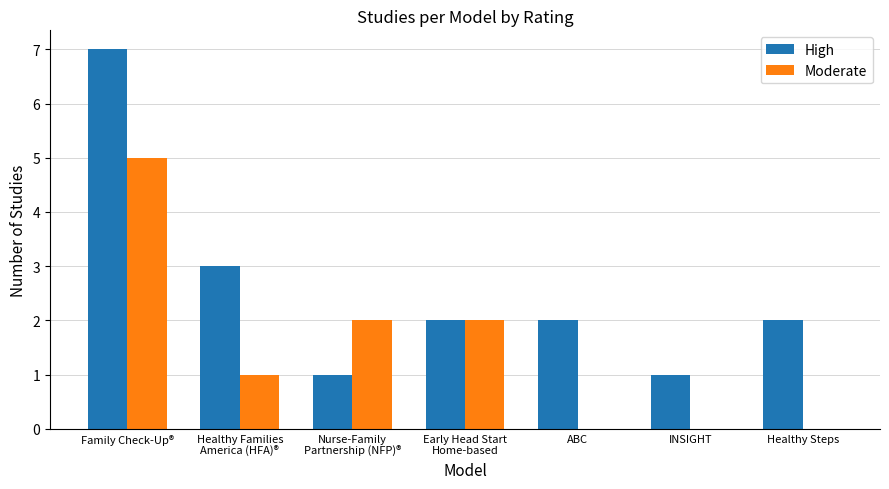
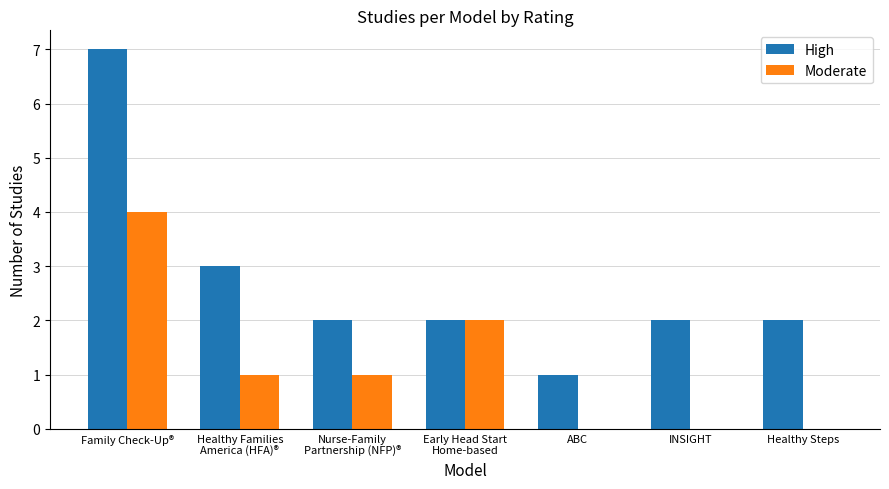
Moderate, Family Check-Up®: 5 -> 4
High, Nurse-Family Partnership (NFP)®: 1 -> 2
Moderate, Nurse-Family Partnership (NFP)®: 2 -> 1
High, ABC: 2 -> 1
High, INSIGHT: 1 -> 2
